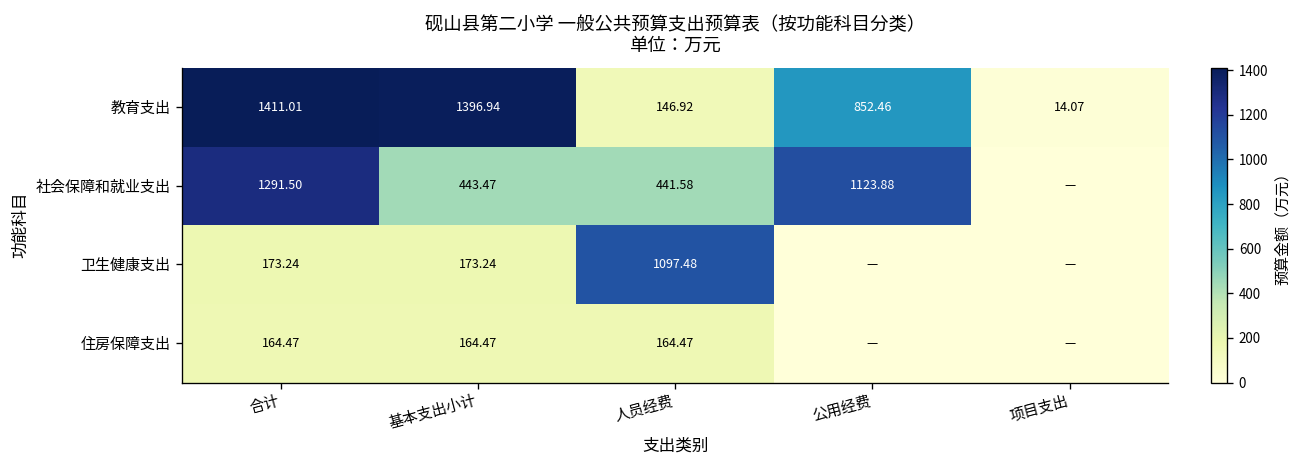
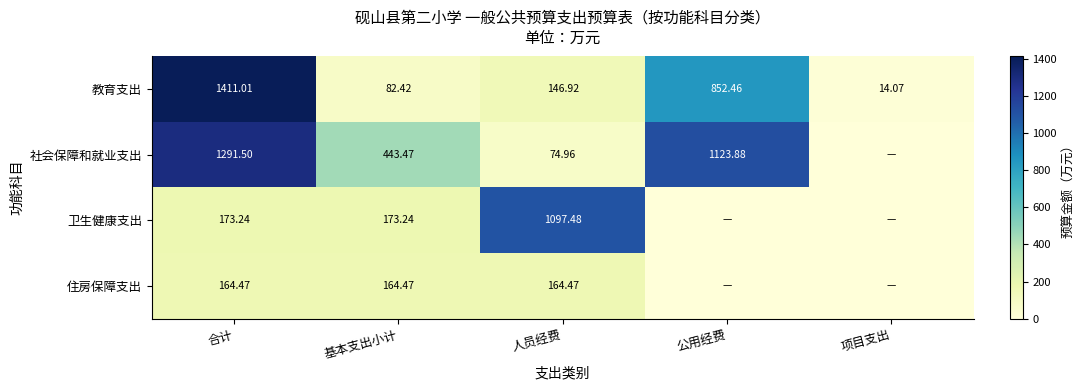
教育支出, 基本支出小计: 1396.94 -> 82.42
社会保障和就业支出, 人员经费: 441.58 -> 74.96
